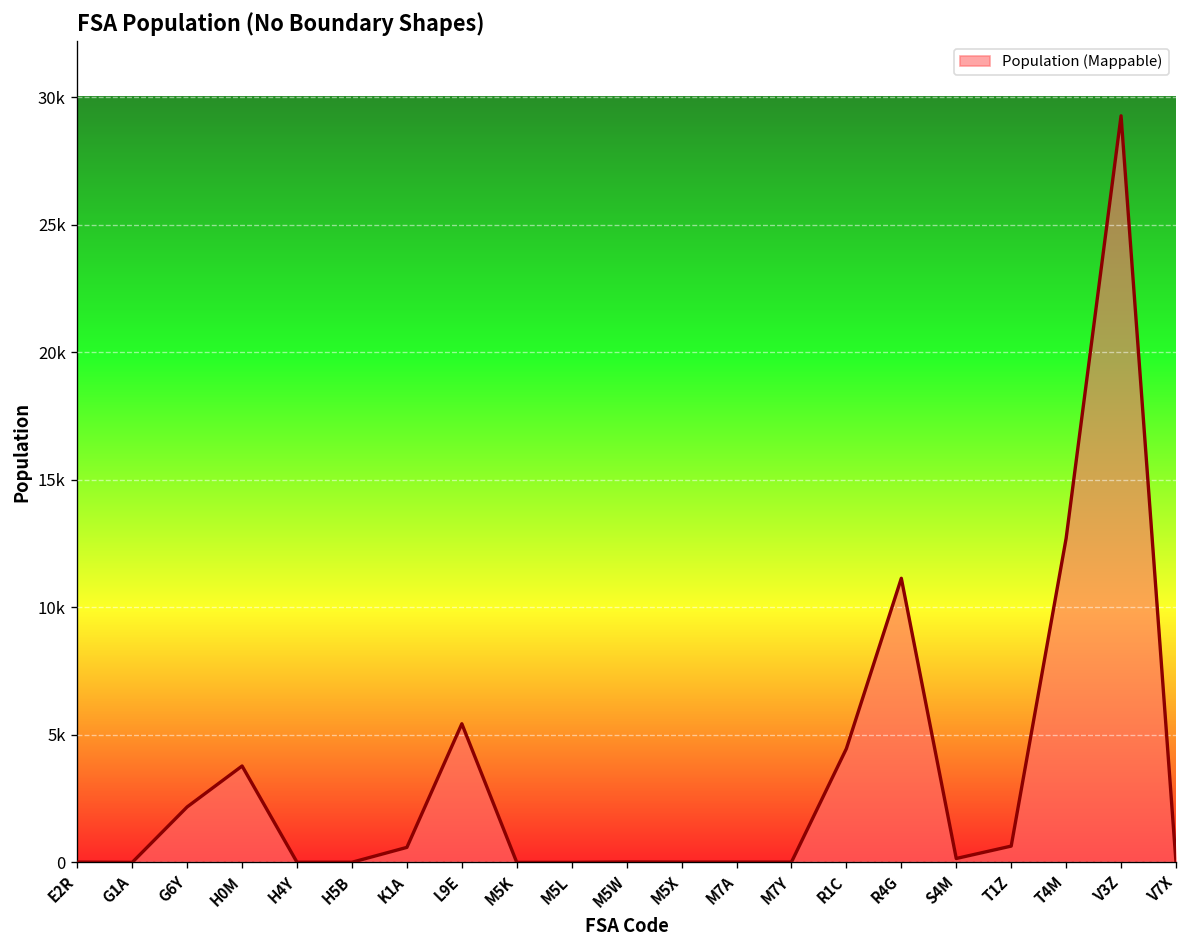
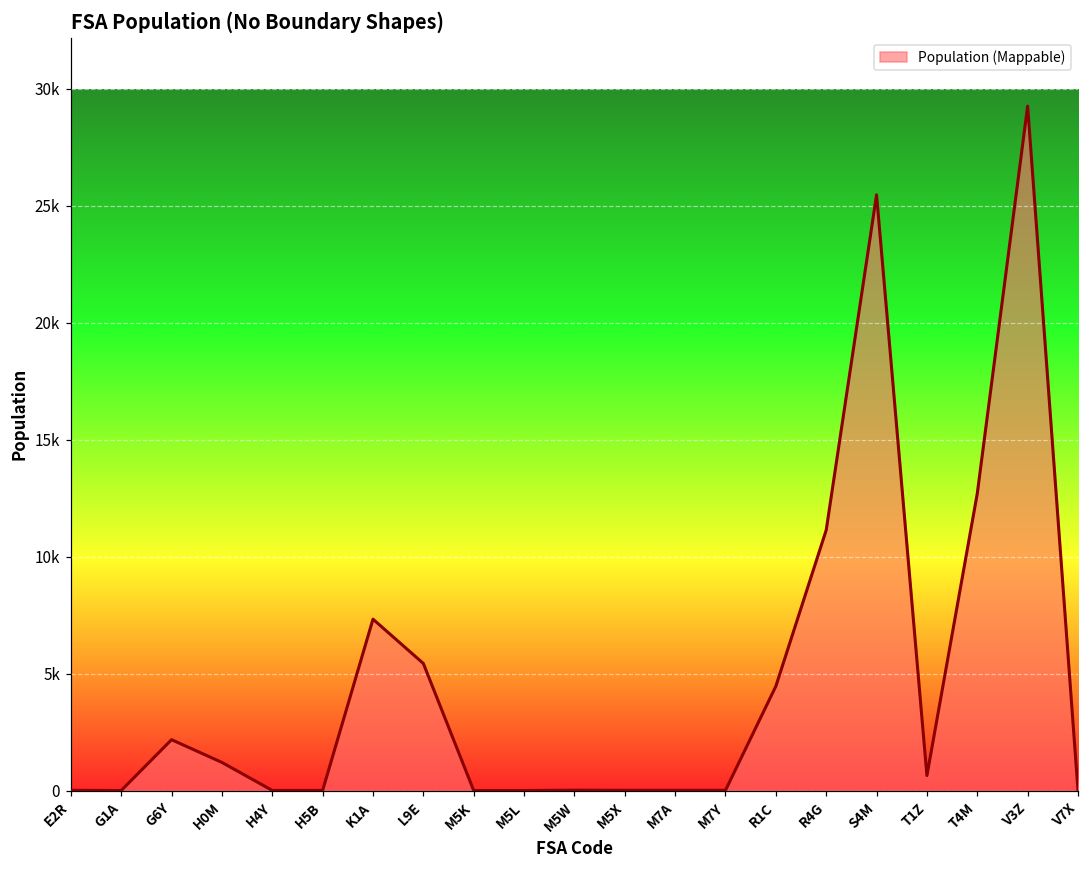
H0M: 3800 -> 1200
K1A: 600 -> 7300
S4M: 200 -> 25500
